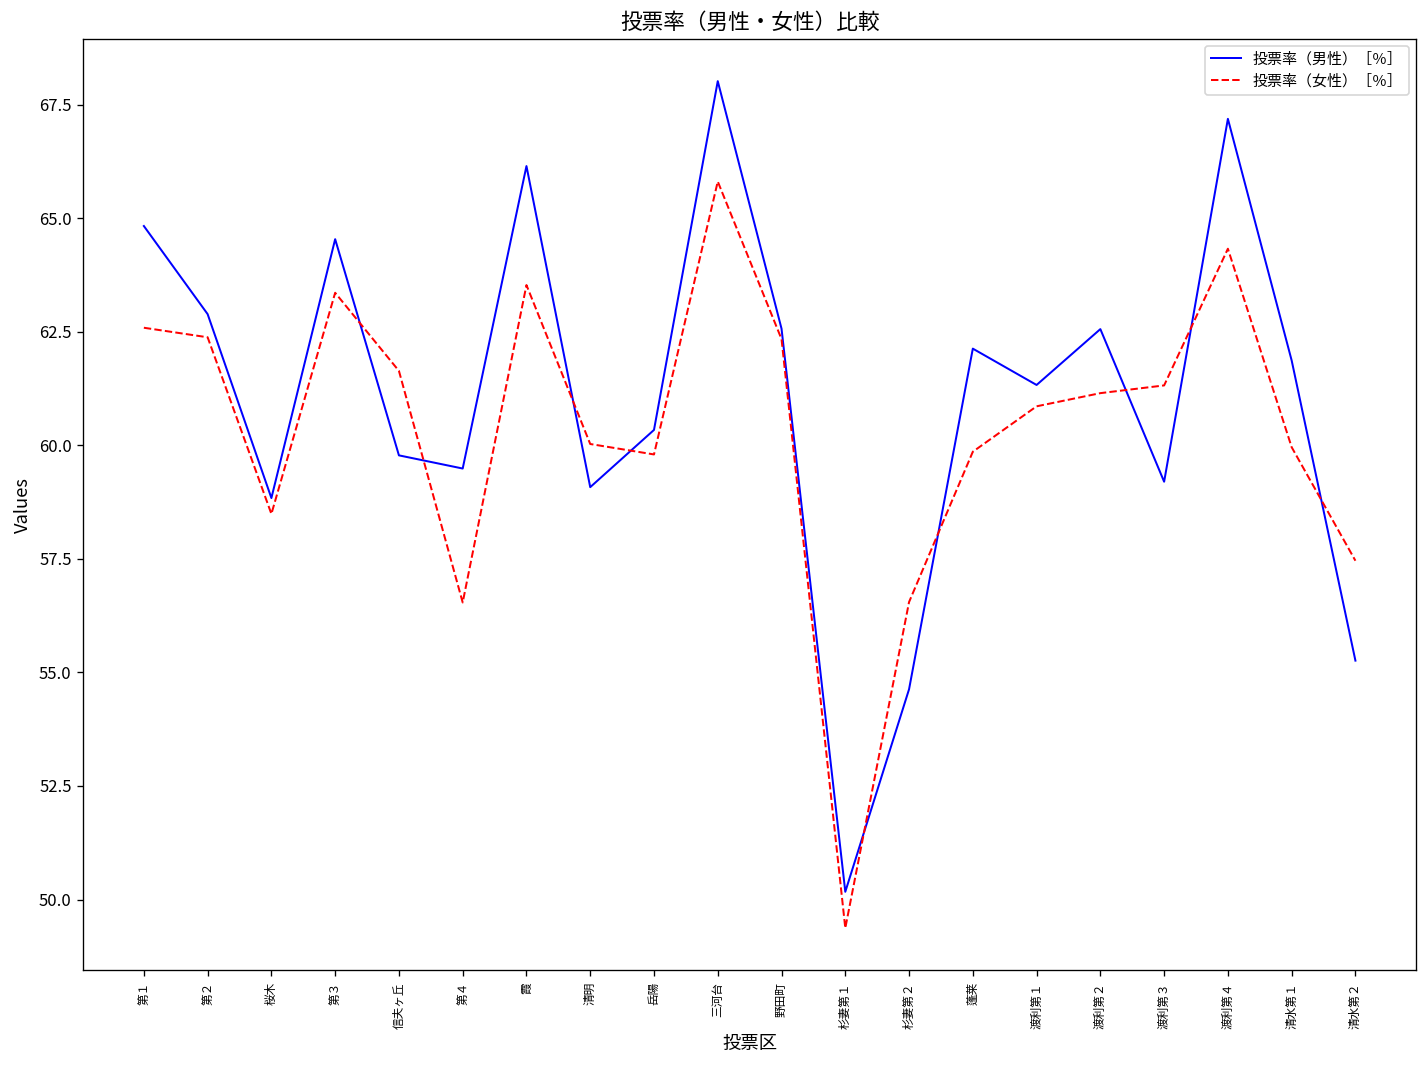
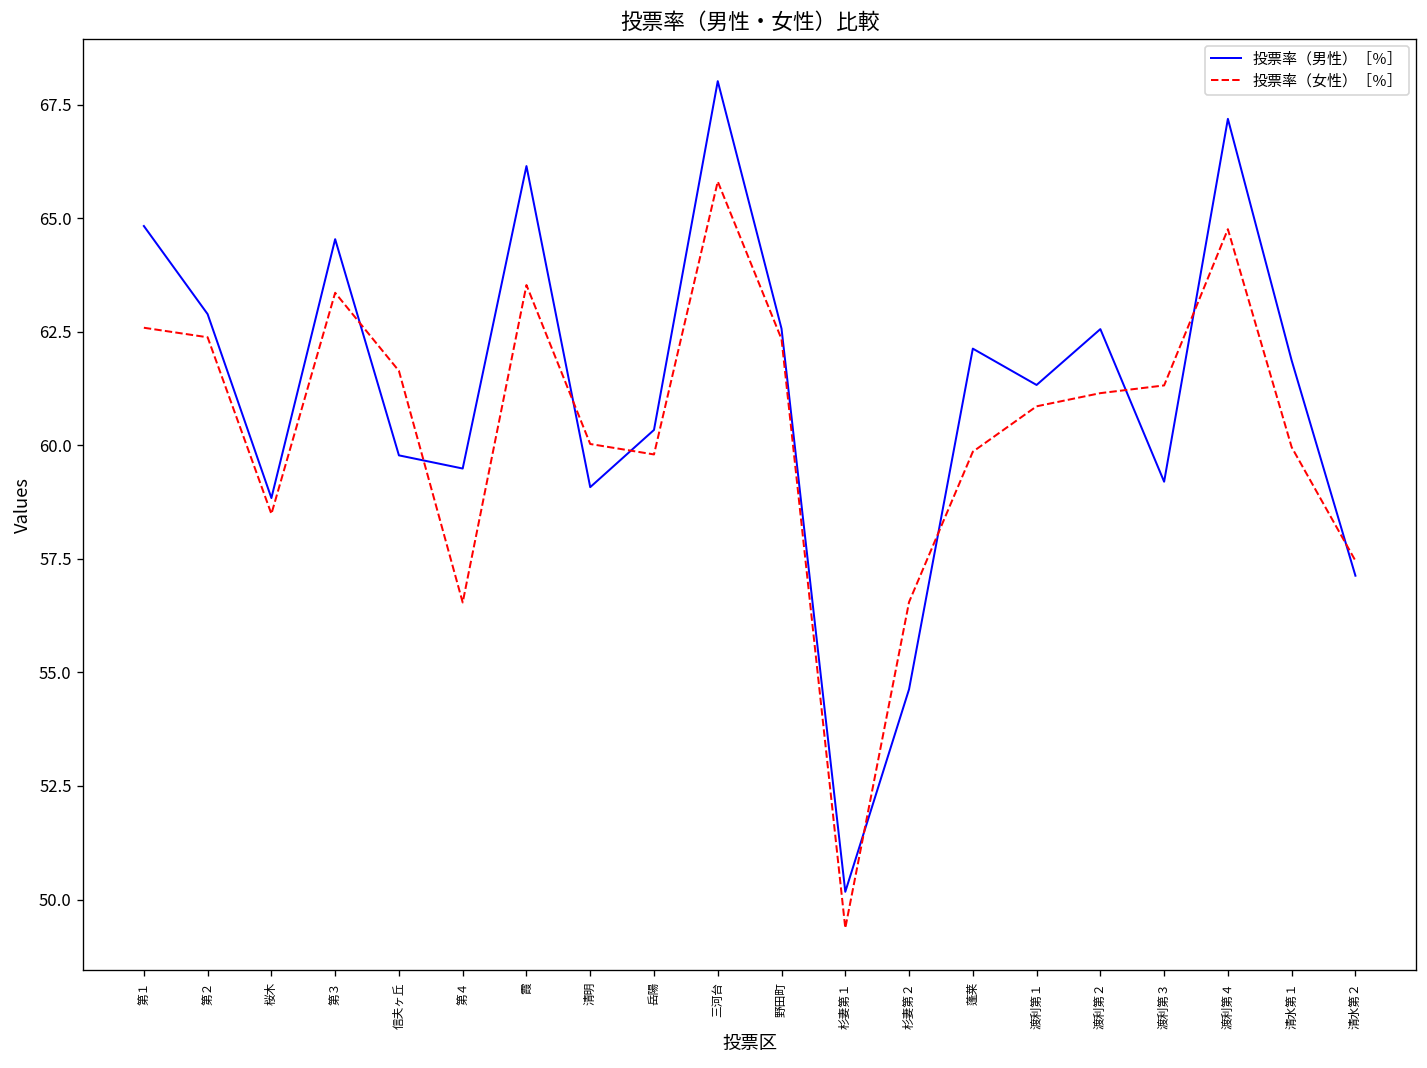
投票率（女性）［％］, 渡利第４: 64.3 -> 64.8
投票率（男性）［％］, 清水第２: 55.3 -> 57.1
